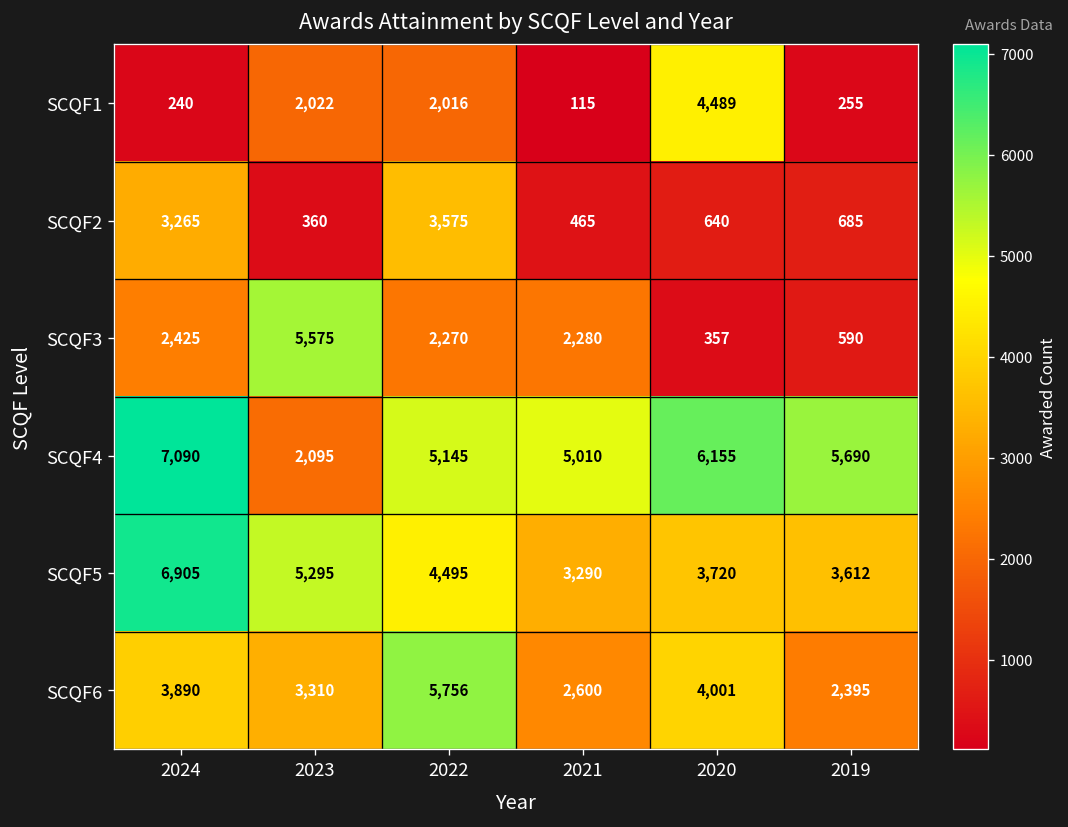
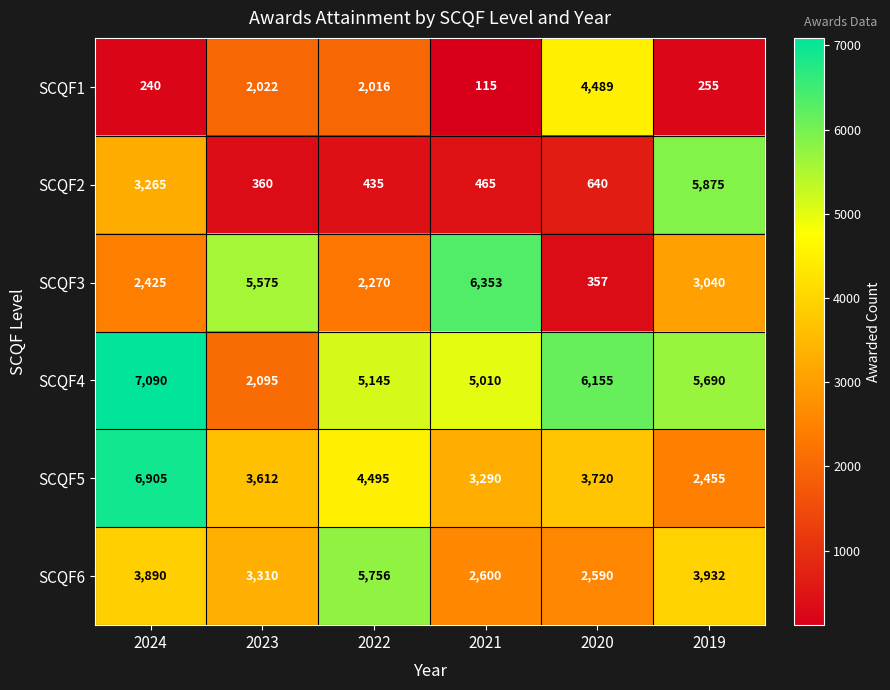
SCQF2, 2022: 3,575 -> 435
SCQF2, 2019: 685 -> 5,875
SCQF3, 2021: 2,280 -> 6,353
SCQF3, 2019: 590 -> 3,040
SCQF5, 2023: 5,295 -> 3,612
SCQF5, 2019: 3,612 -> 2,455
SCQF6, 2020: 4,001 -> 2,590
SCQF6, 2019: 2,395 -> 3,932
